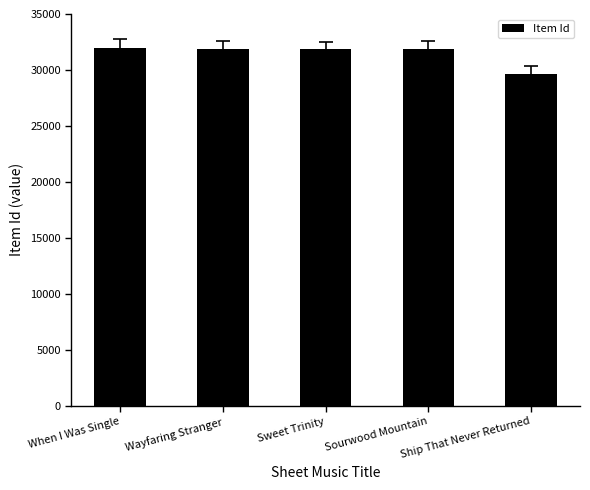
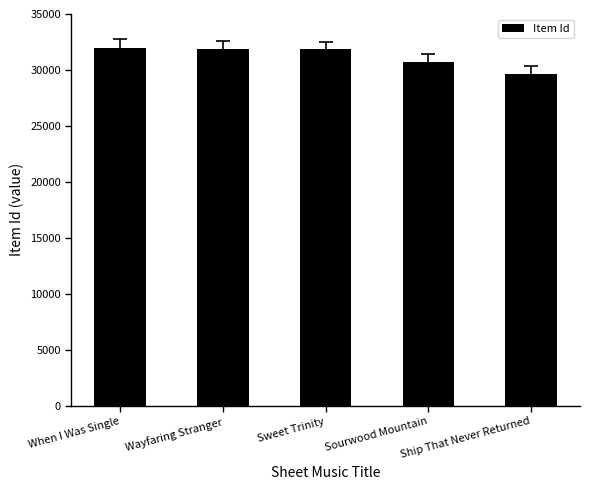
Item Id, Sourwood Mountain: 31800 -> 30700
